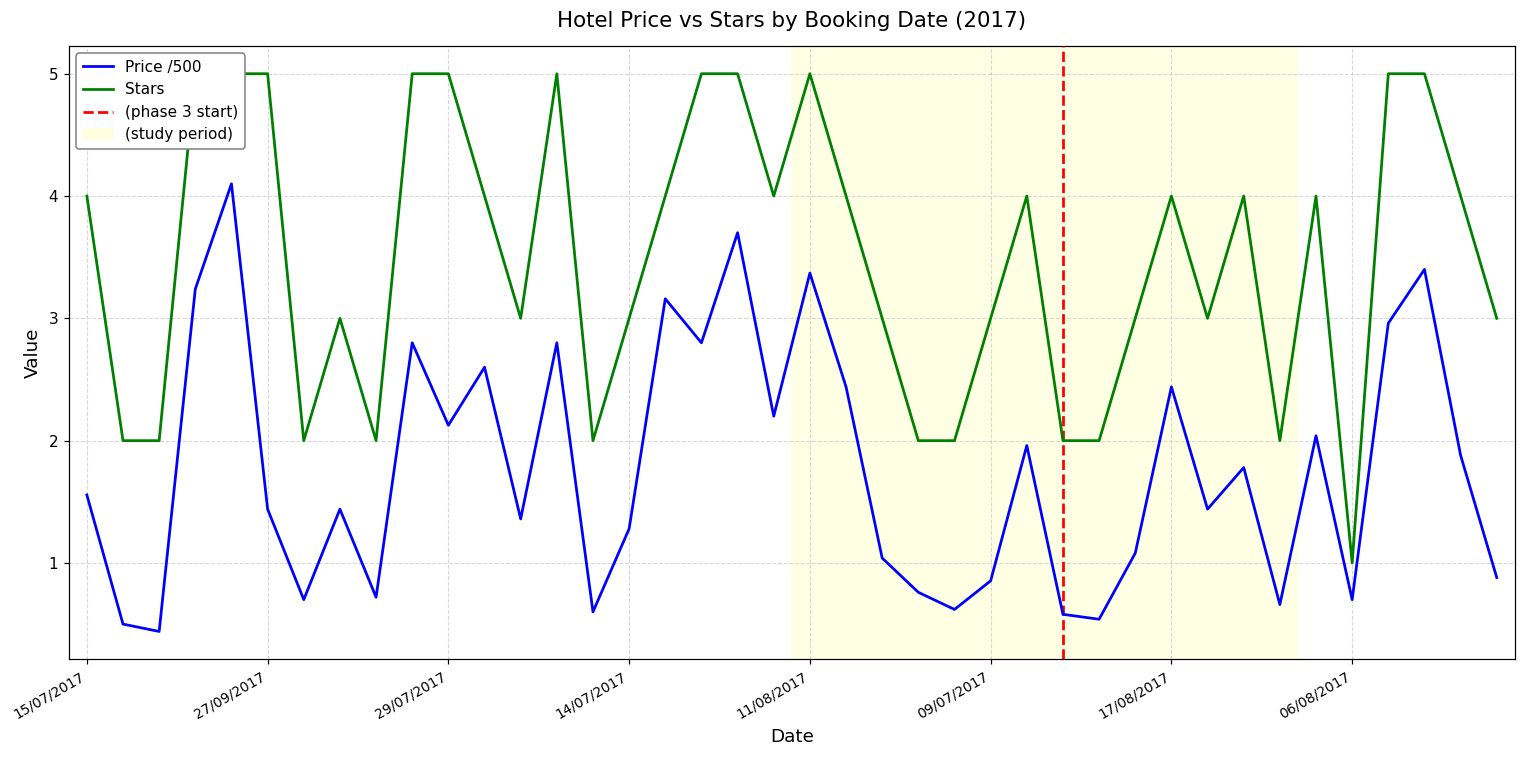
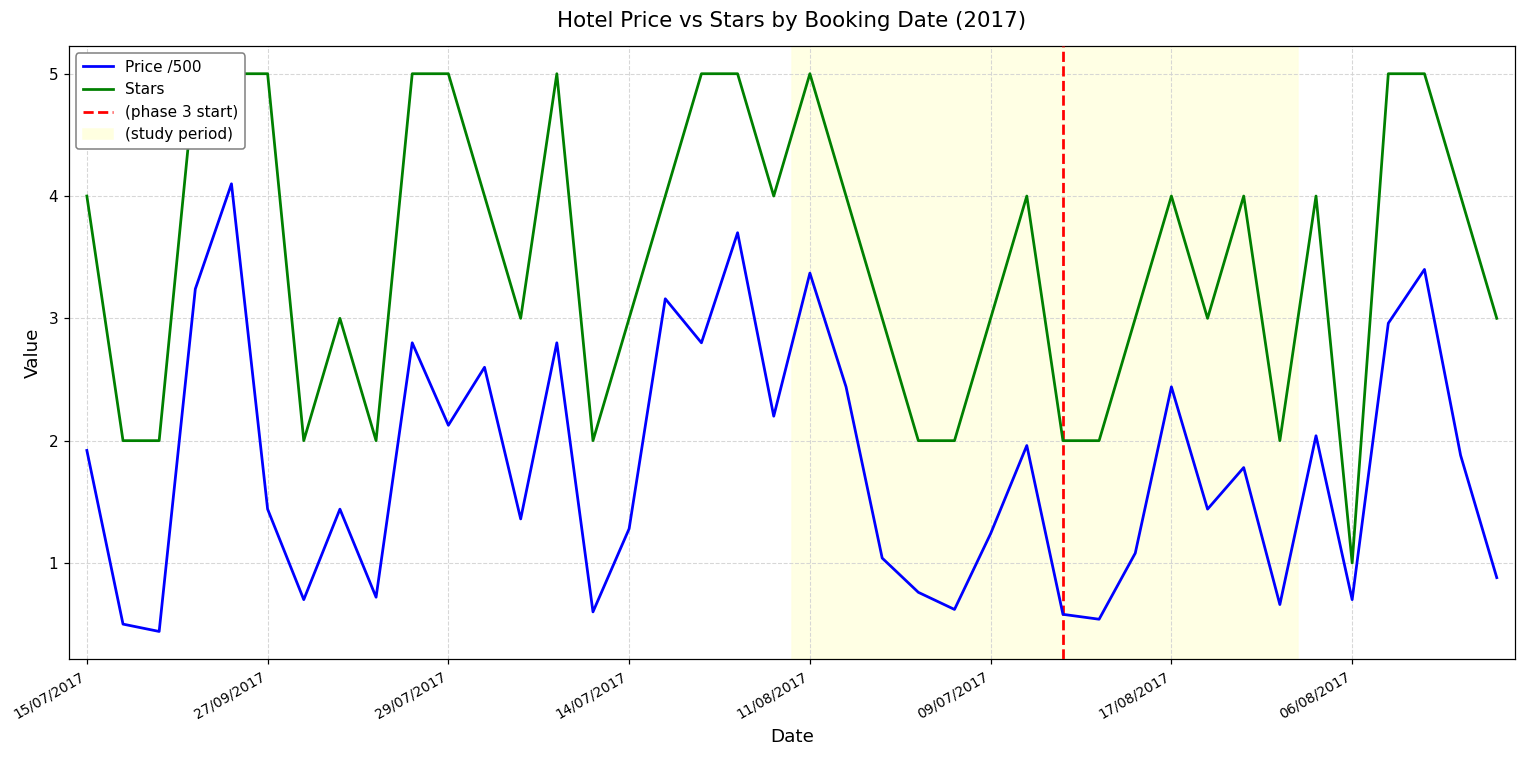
Price /500, 15/07/2017: 1.56 -> 1.92
Price /500, 09/07/2017: 0.85 -> 1.24
